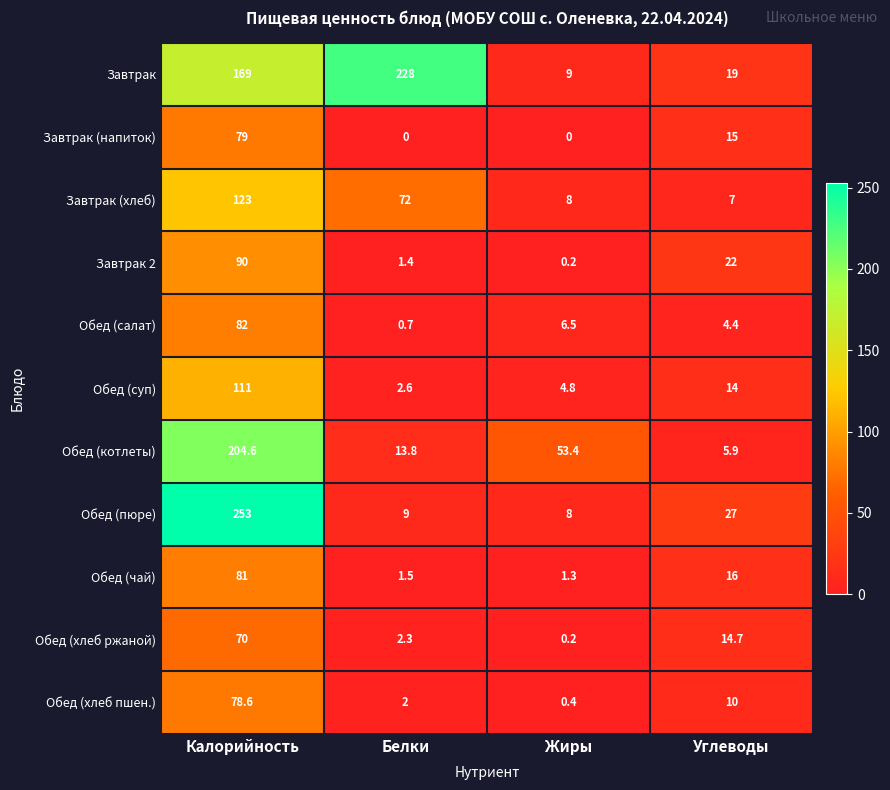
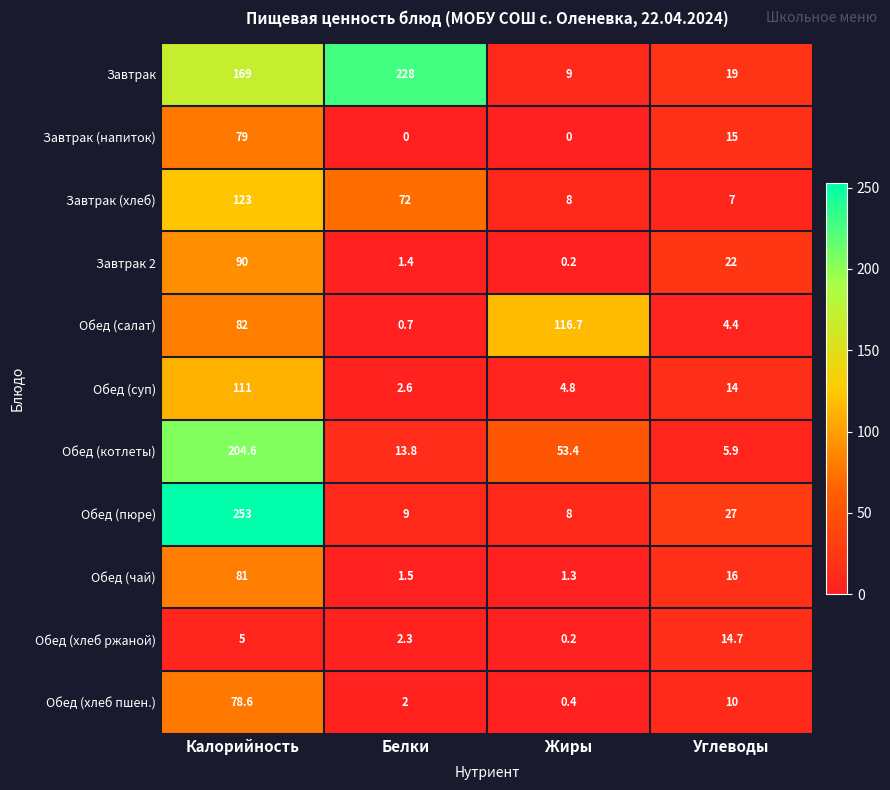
Обед (салат), Жиры: 6.5 -> 116.7
Обед (хлеб ржаной), Калорийность: 70 -> 5
